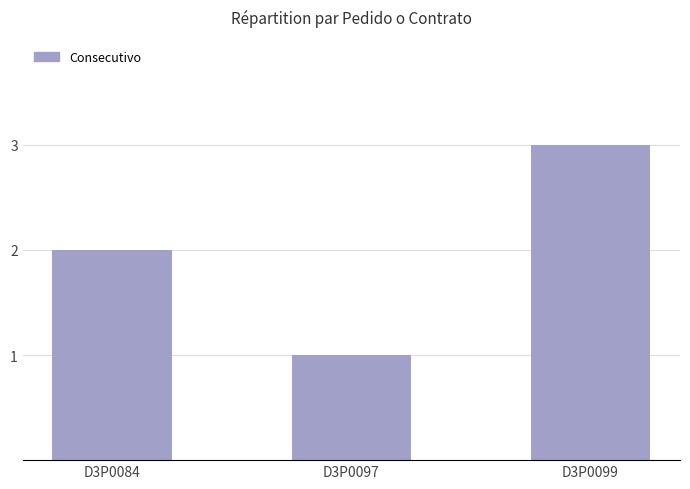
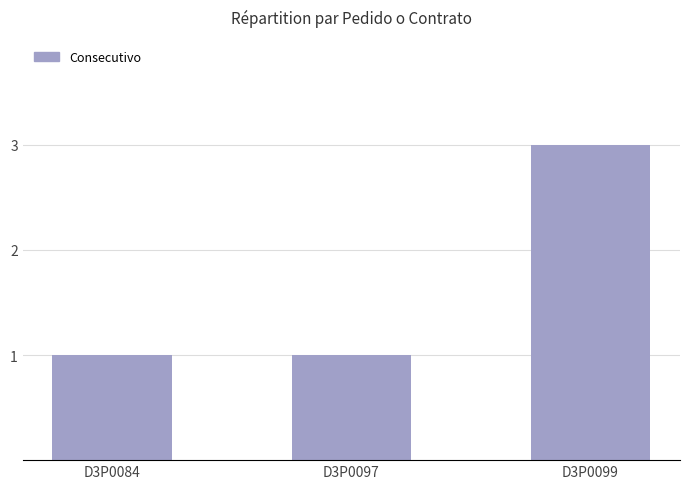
D3P0084: 2 -> 1
